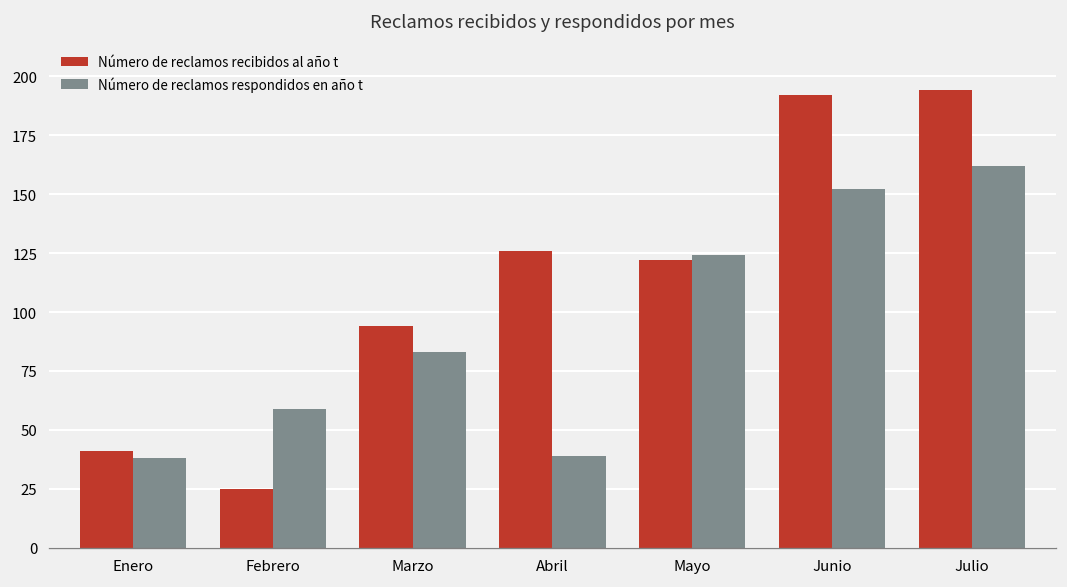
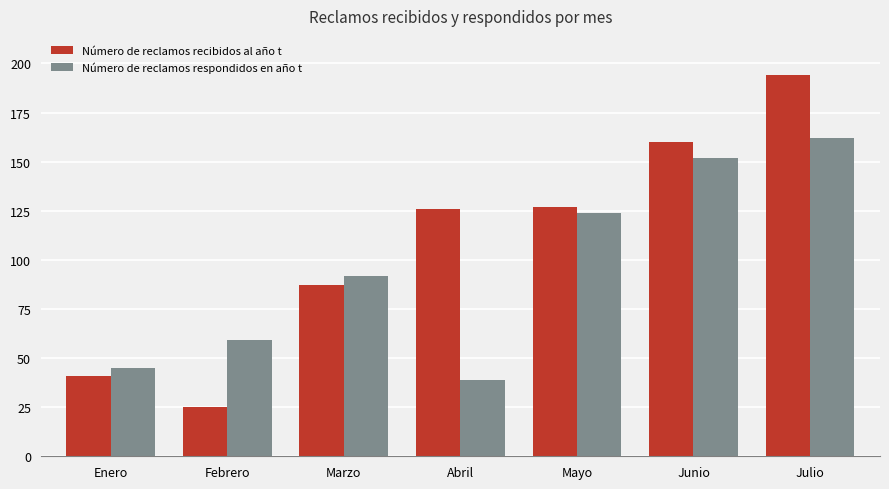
Número de reclamos respondidos en año t, Enero: 38 -> 45
Número de reclamos recibidos al año t, Marzo: 94 -> 87
Número de reclamos respondidos en año t, Marzo: 83 -> 92
Número de reclamos recibidos al año t, Mayo: 122 -> 127
Número de reclamos recibidos al año t, Junio: 192 -> 160
